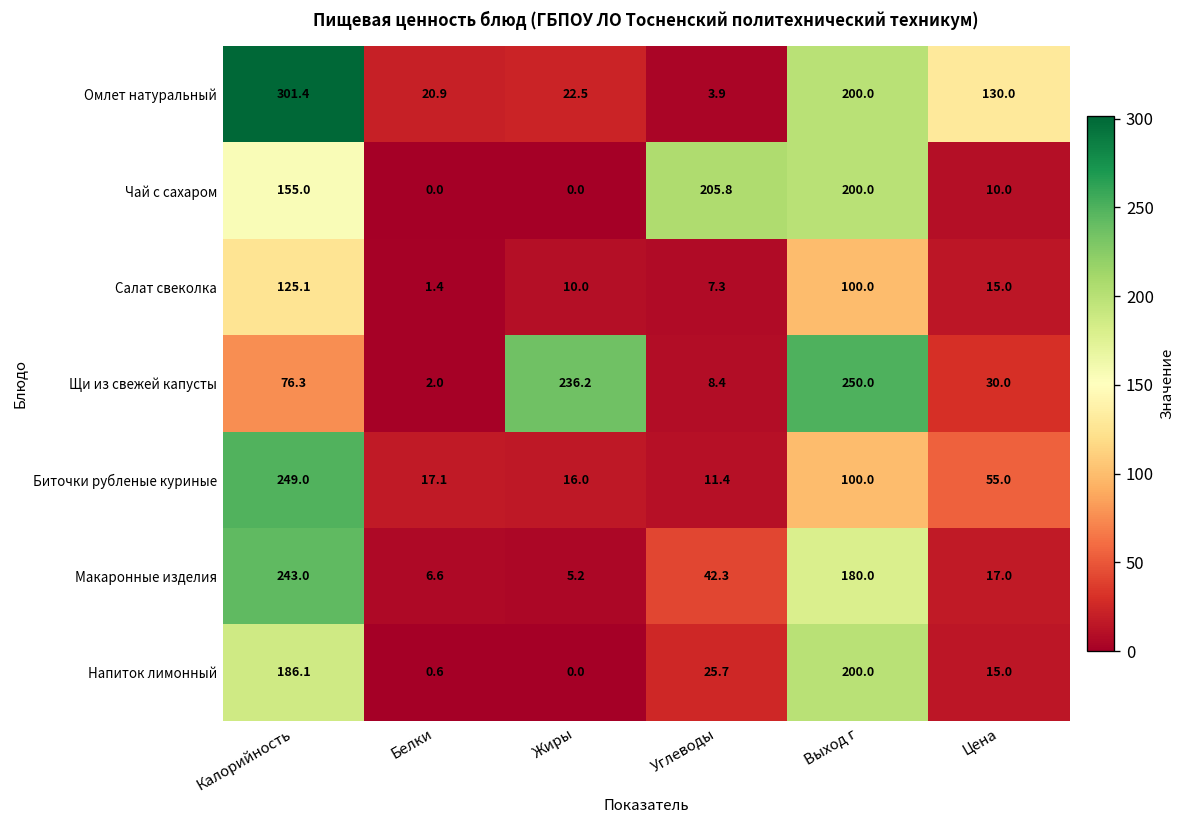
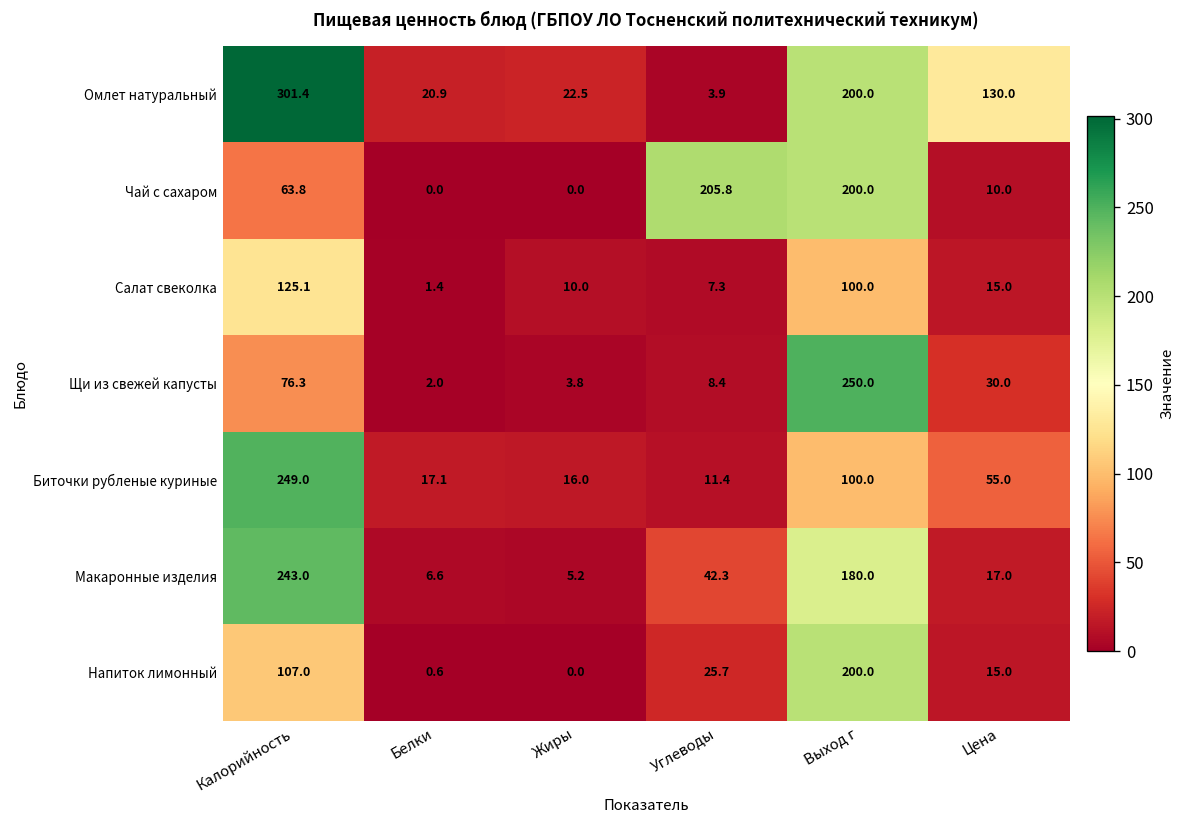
Чай с сахаром, Калорийность: 155.0 -> 63.8
Щи из свежей капусты, Жиры: 236.2 -> 3.8
Напиток лимонный, Калорийность: 186.1 -> 107.0
